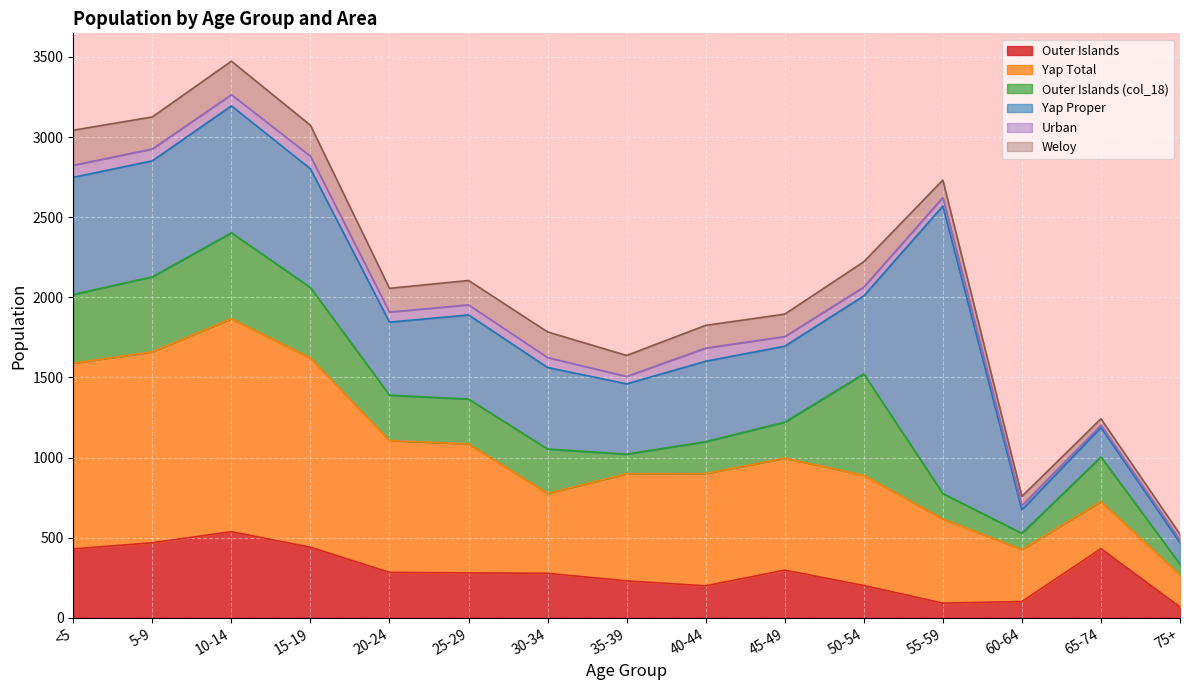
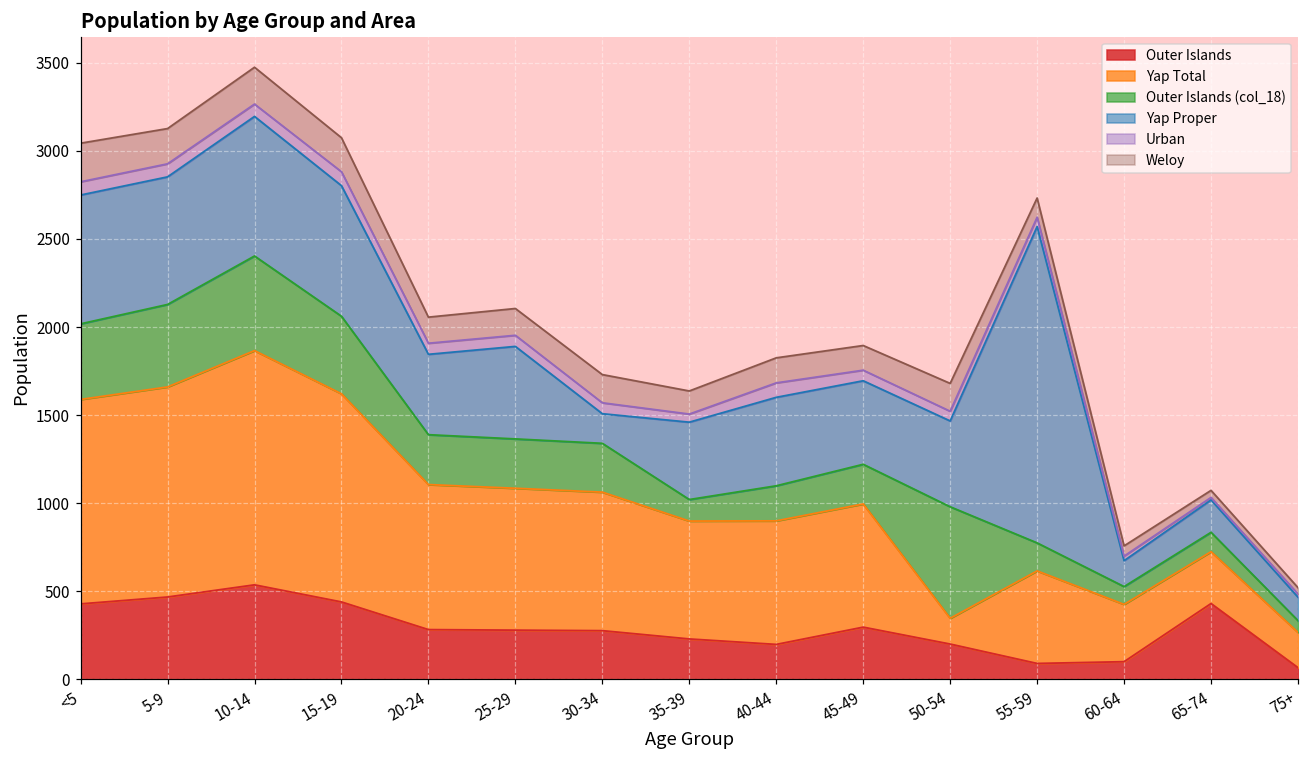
Yap Total, 30-34: 500 -> 790
Yap Proper, 30-34: 510 -> 170
Yap Total, 50-54: 690 -> 150
Outer Islands (col_18), 65-74: 280 -> 110
